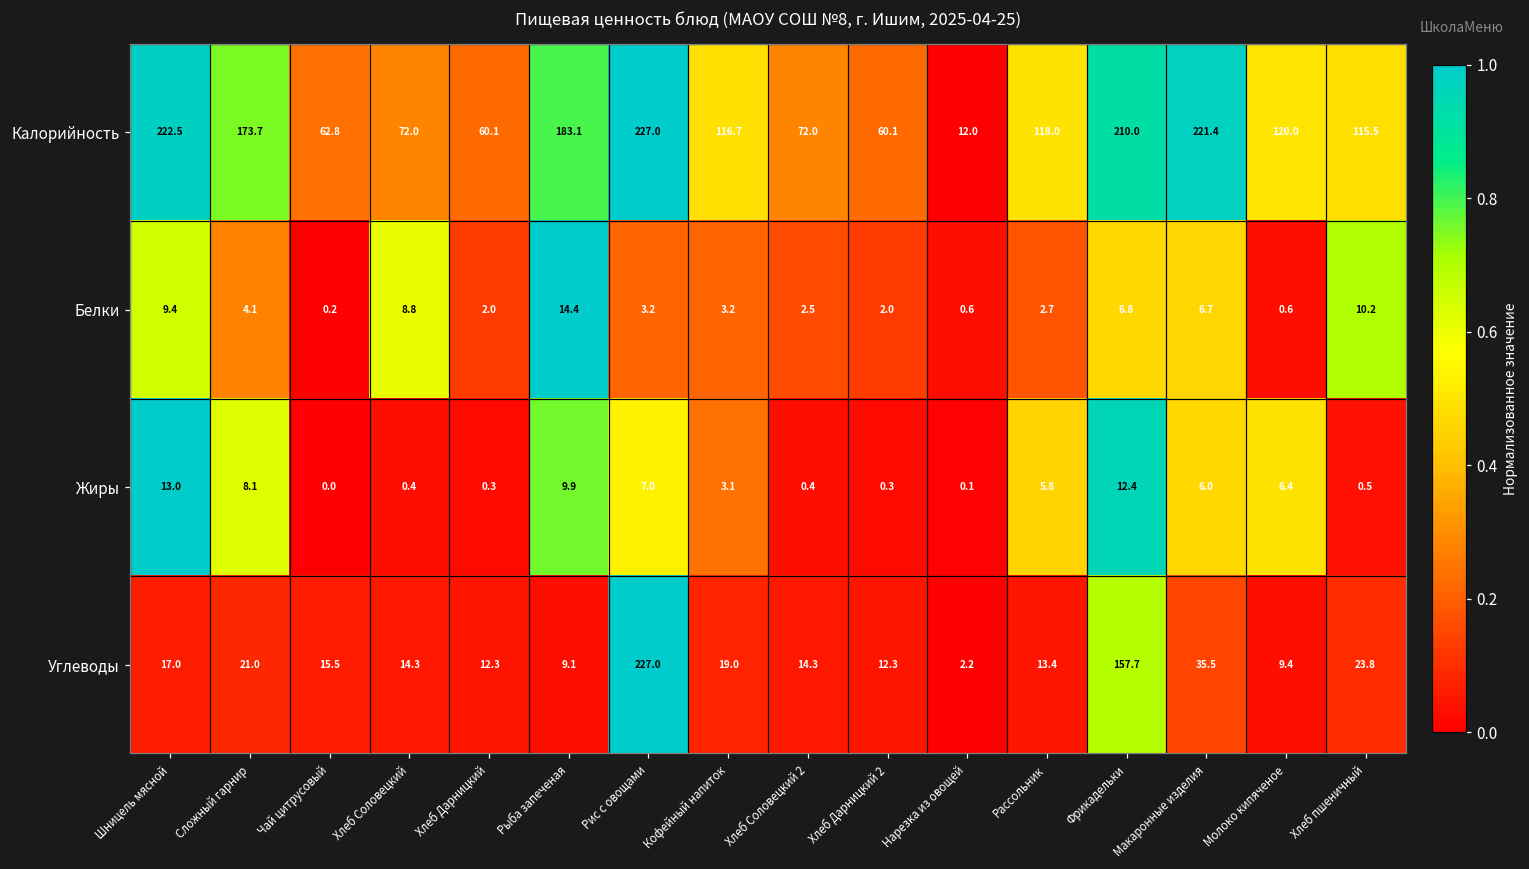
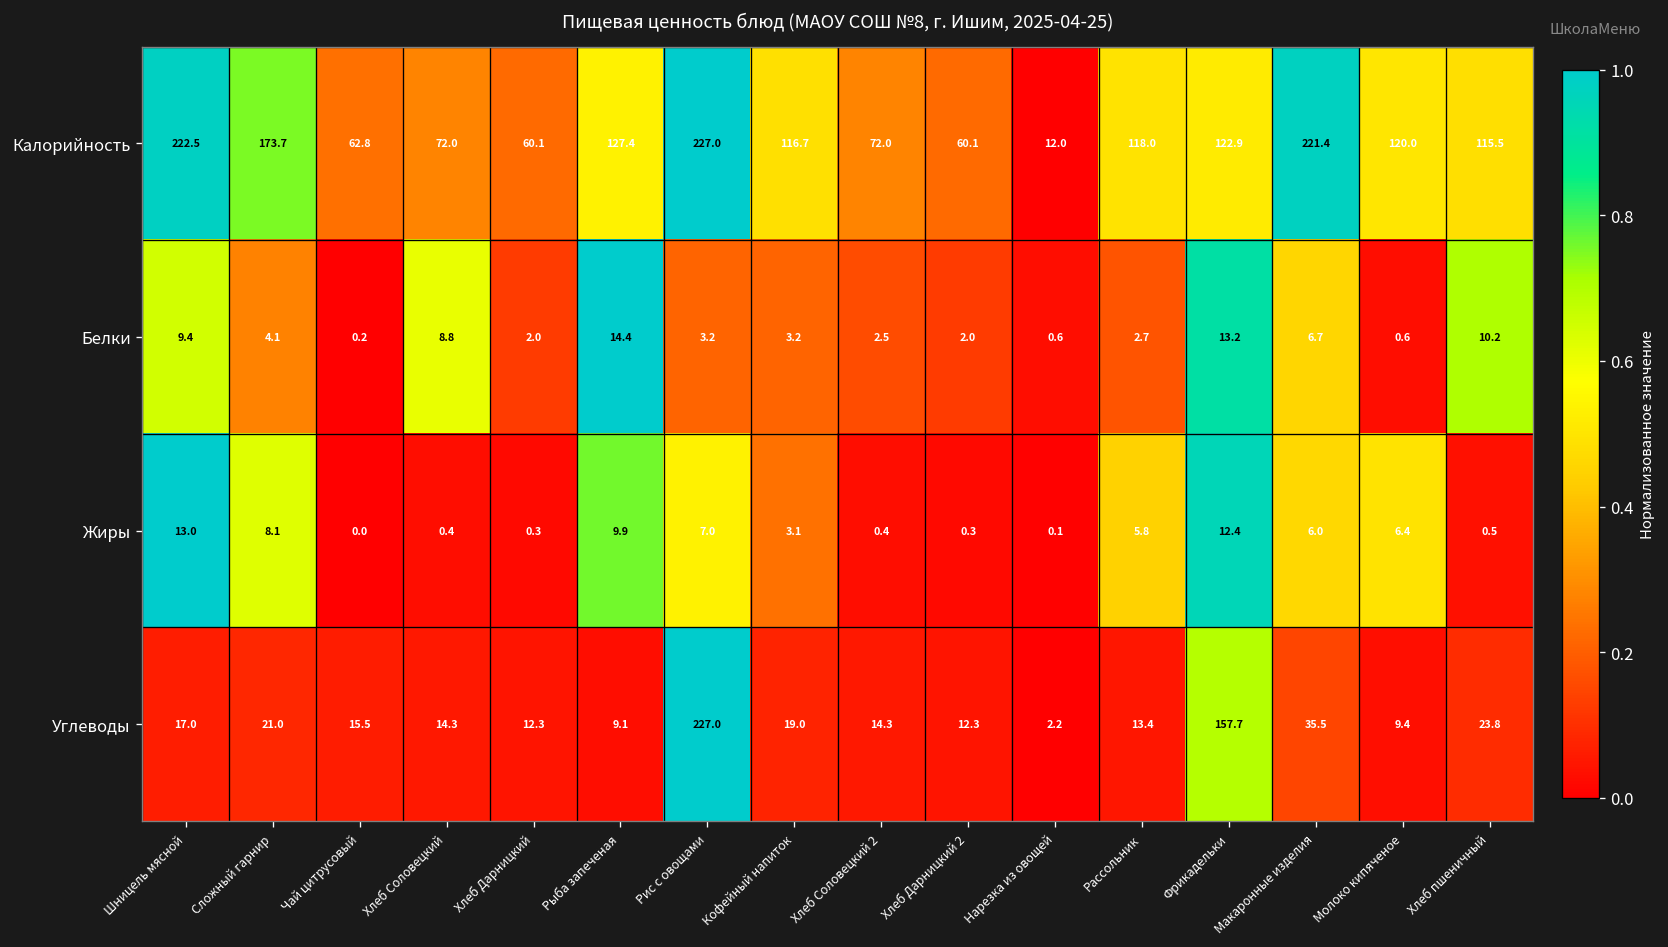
Калорийность, Рыба запеченая: 183.1 -> 127.4
Калорийность, Фрикадельки: 210.0 -> 122.9
Белки, Фрикадельки: 6.8 -> 13.2
